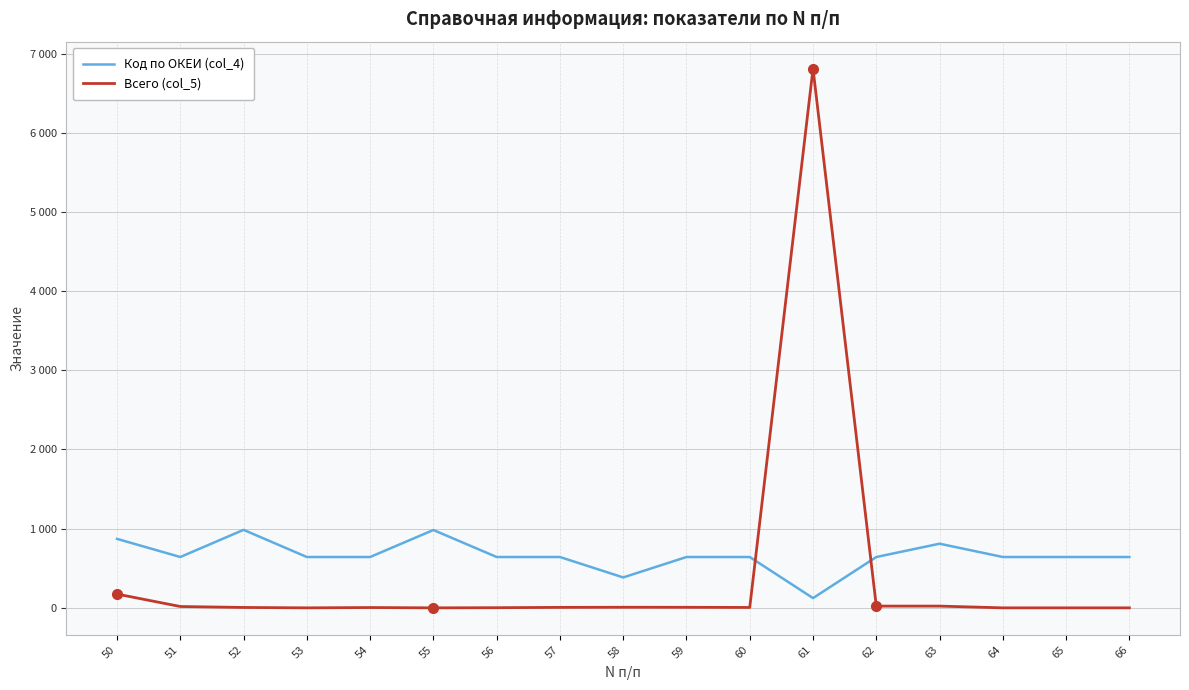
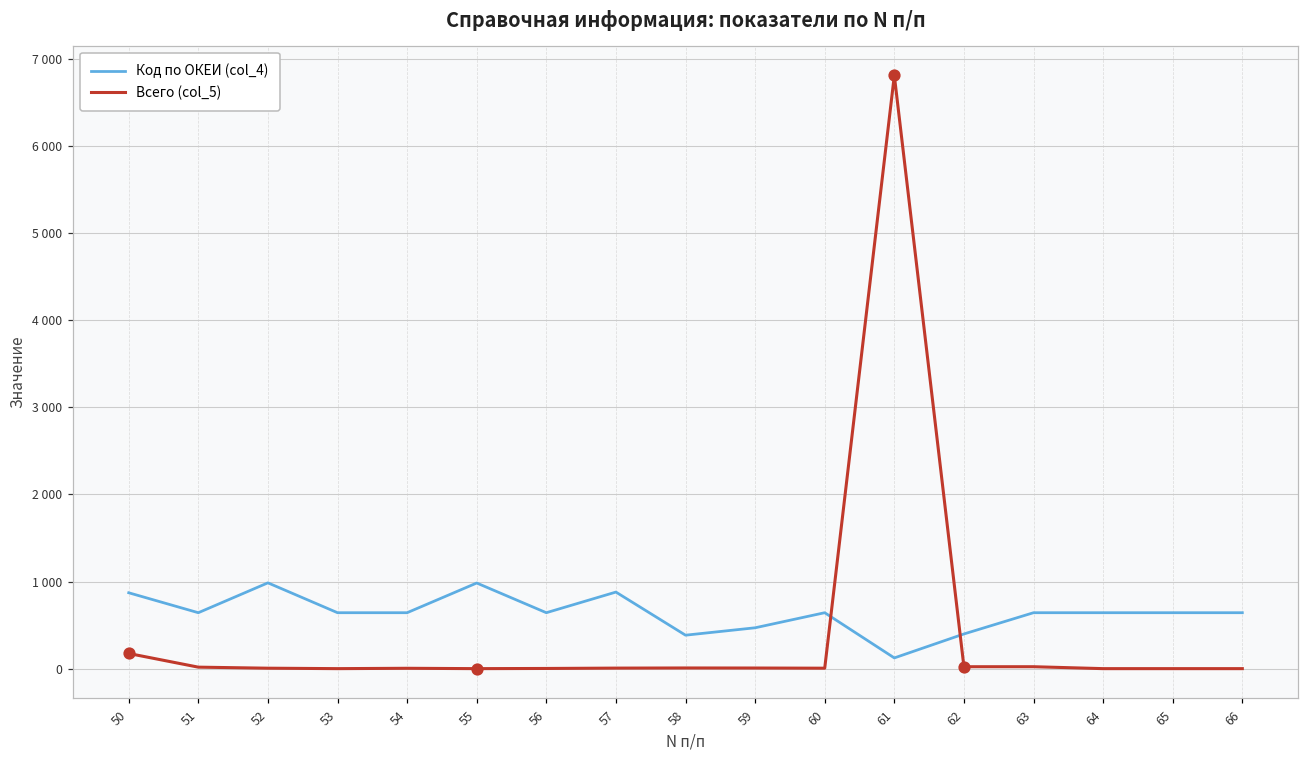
Код по ОКЕИ (col_4), 57: 600 -> 900
Код по ОКЕИ (col_4), 59: 600 -> 500
Код по ОКЕИ (col_4), 62: 600 -> 400
Код по ОКЕИ (col_4), 63: 800 -> 600
